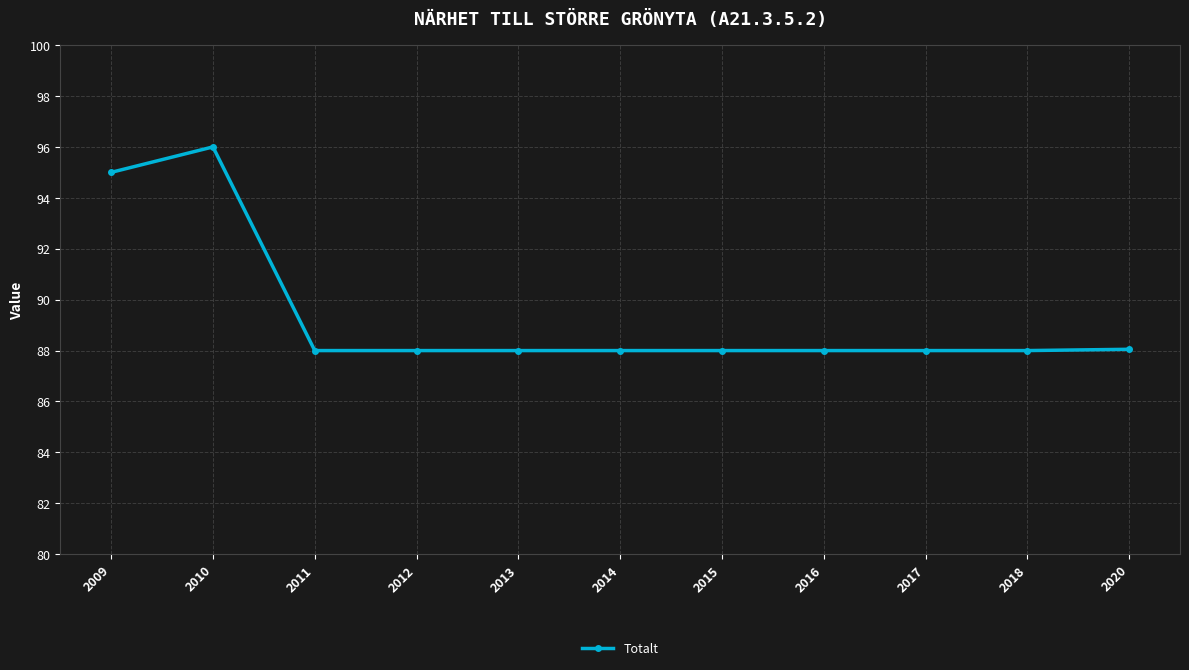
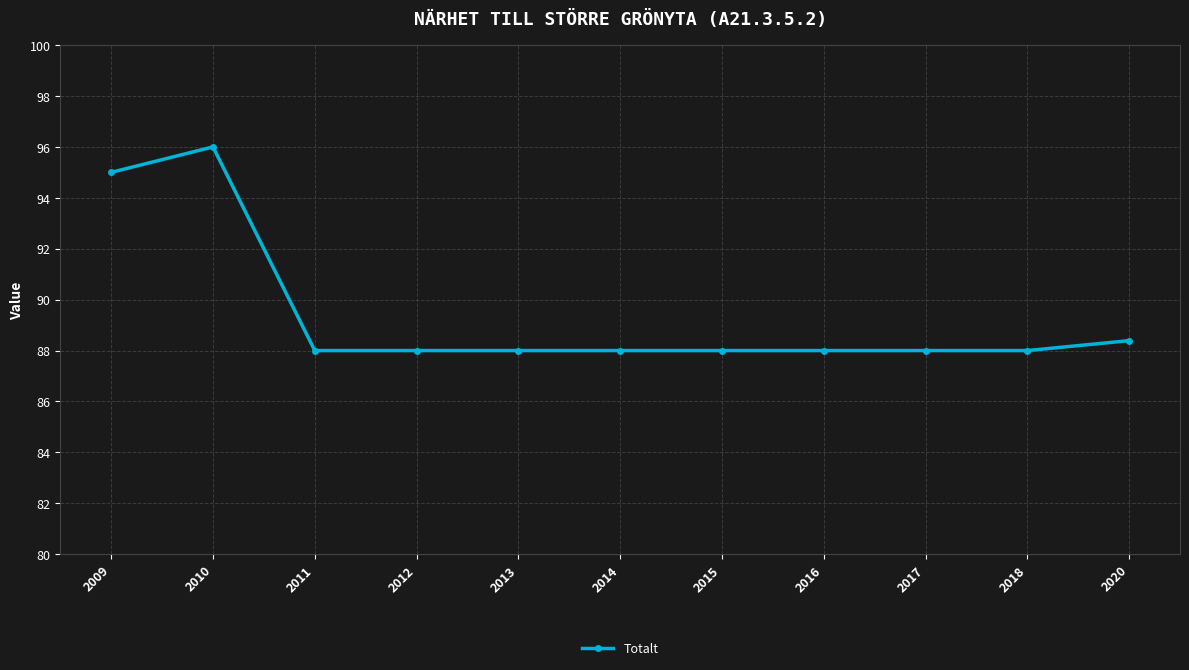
2020: 88.1 -> 88.4
